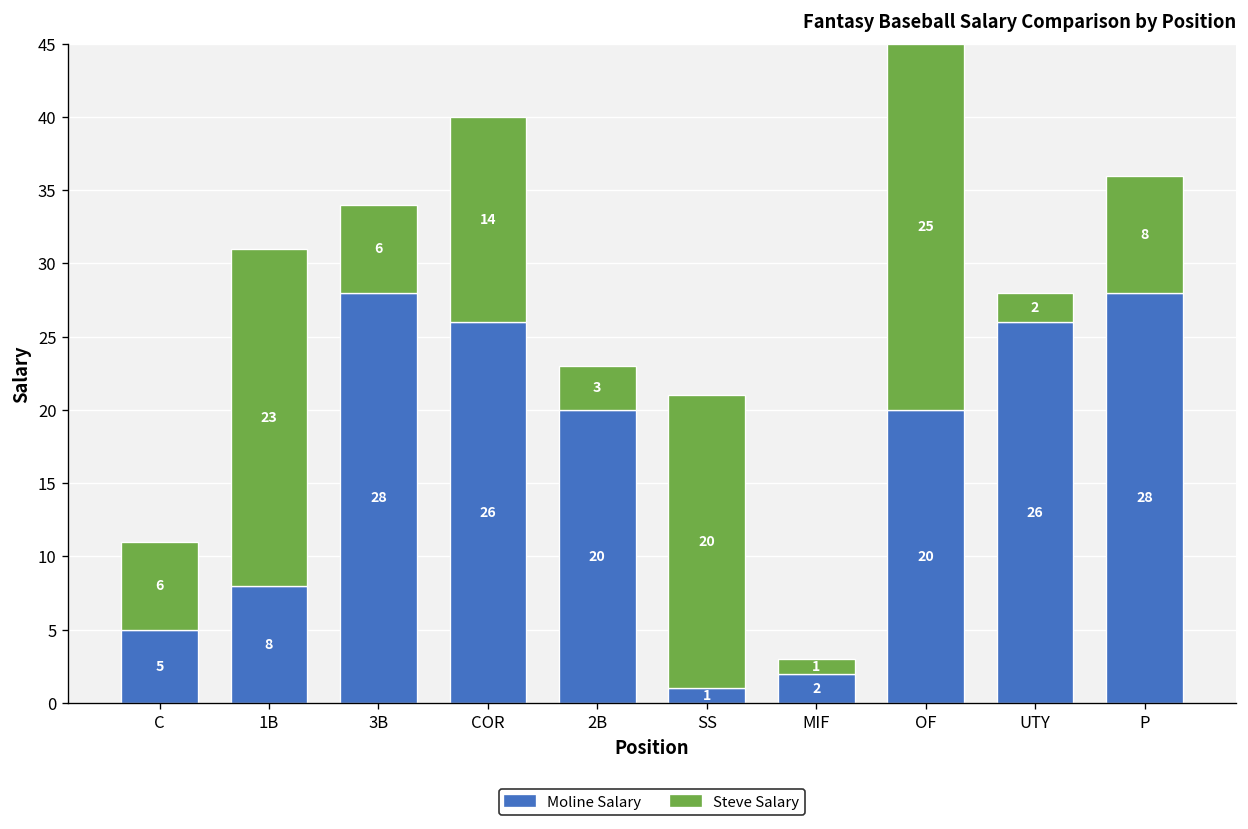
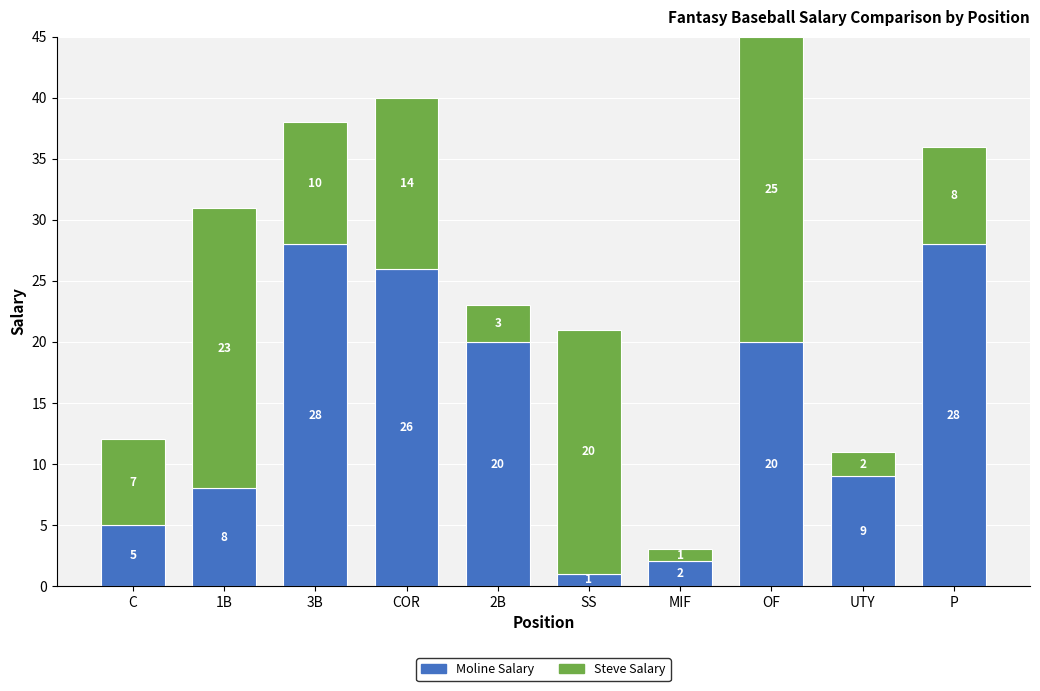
Steve Salary, C: 6 -> 7
Steve Salary, 3B: 6 -> 10
Moline Salary, UTY: 26 -> 9
